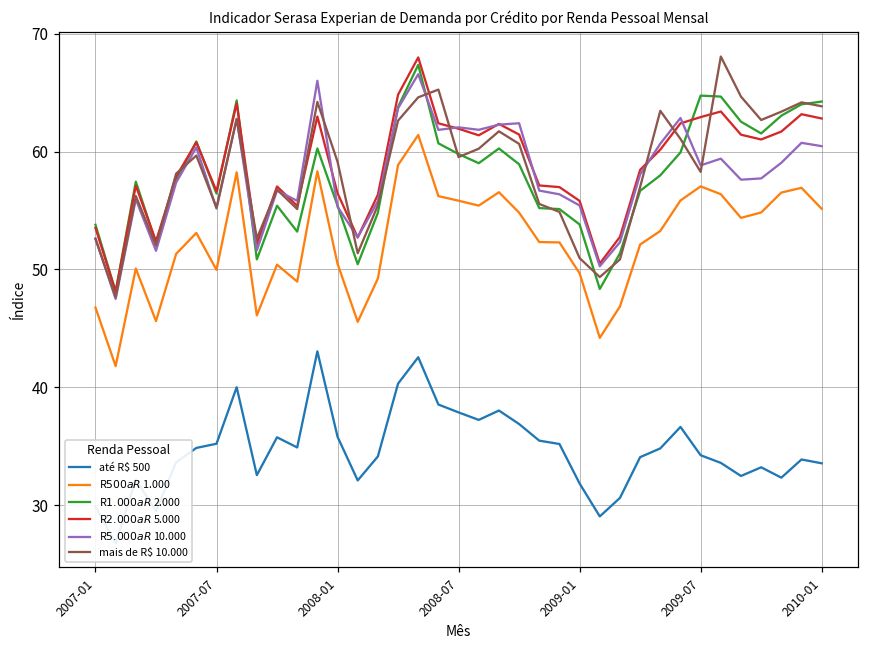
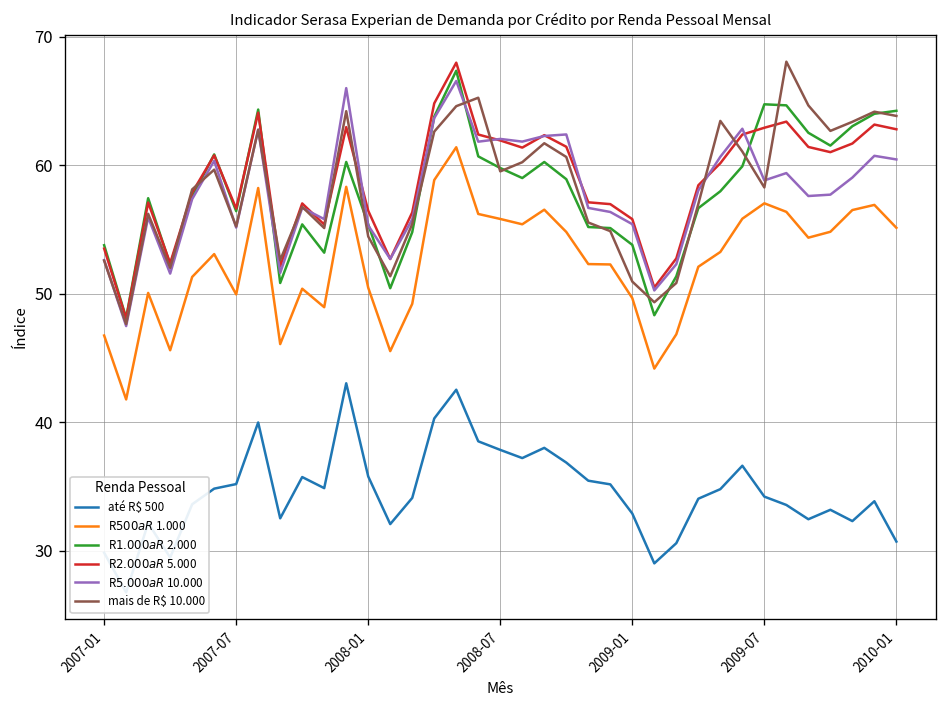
mais de R$ 10.000, 2008-01: 59.1 -> 54.5
até R$ 500, 2009-01: 31.8 -> 32.9
até R$ 500, 2010-01: 33.5 -> 30.7
